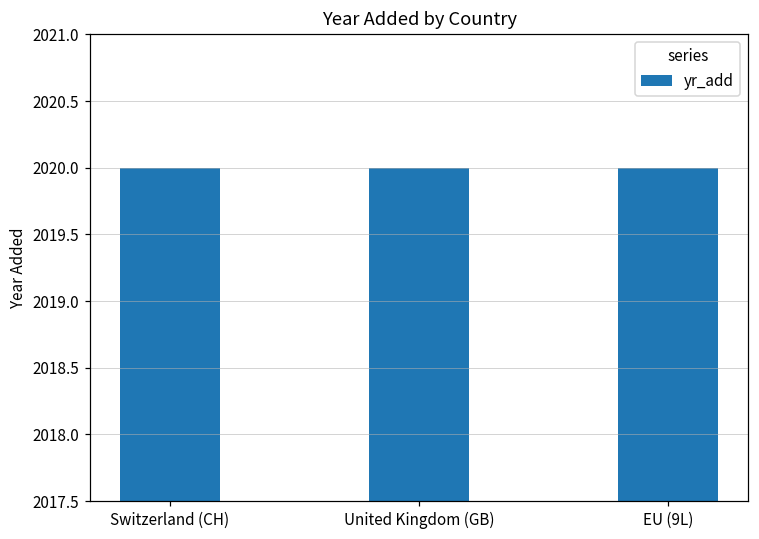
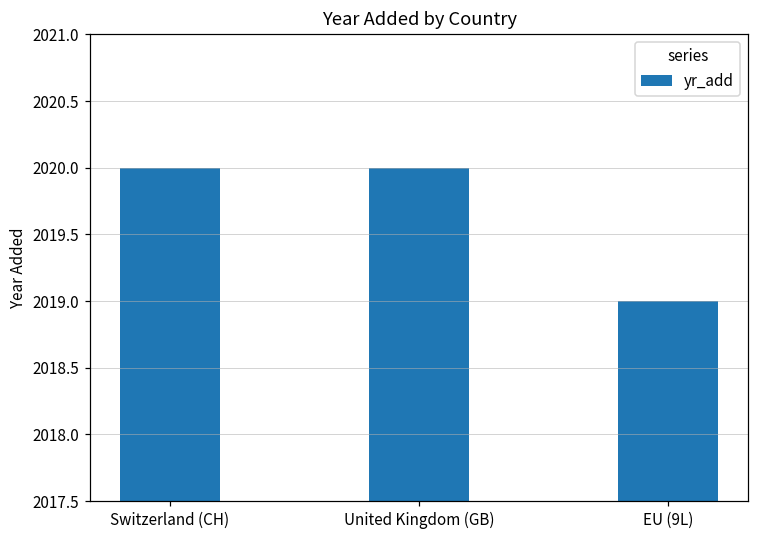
EU (9L): 2020 -> 2019
